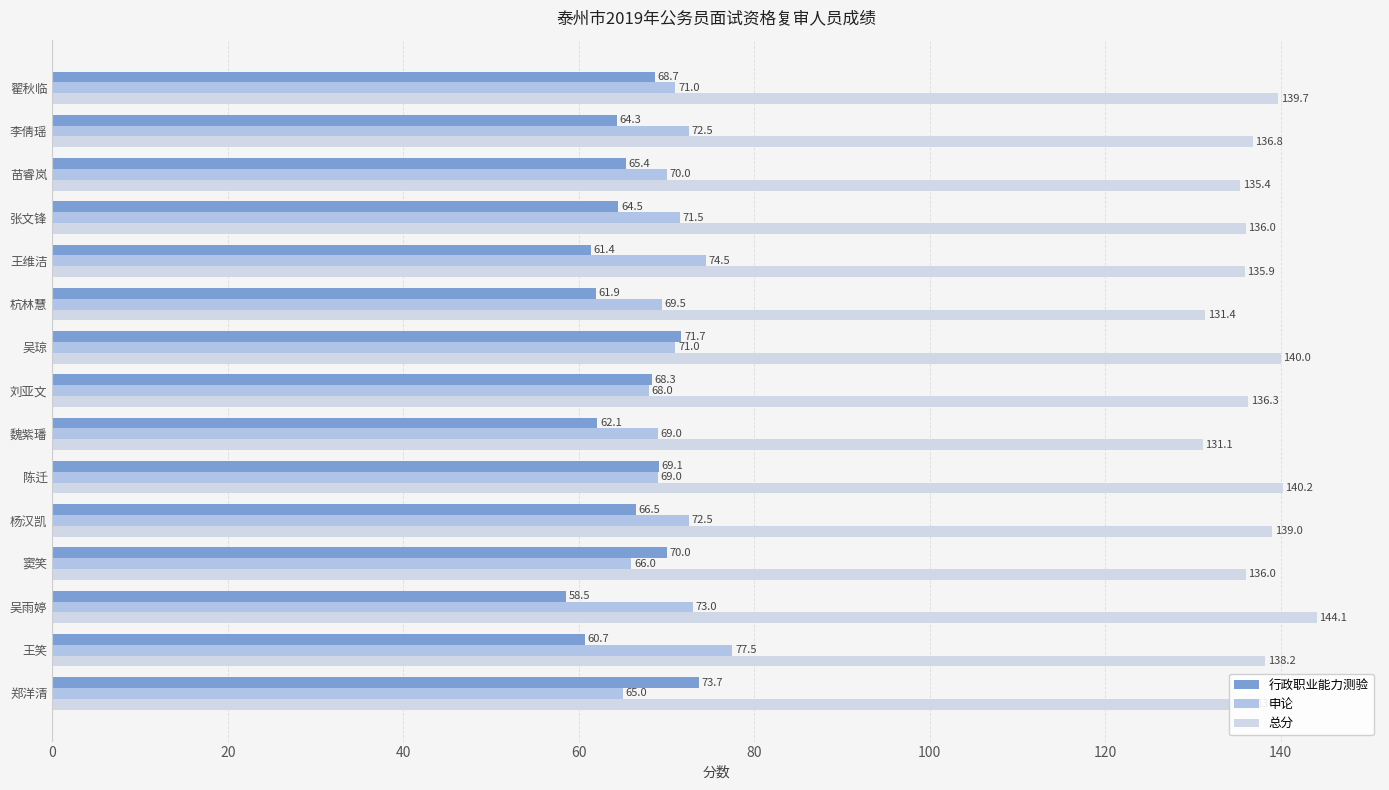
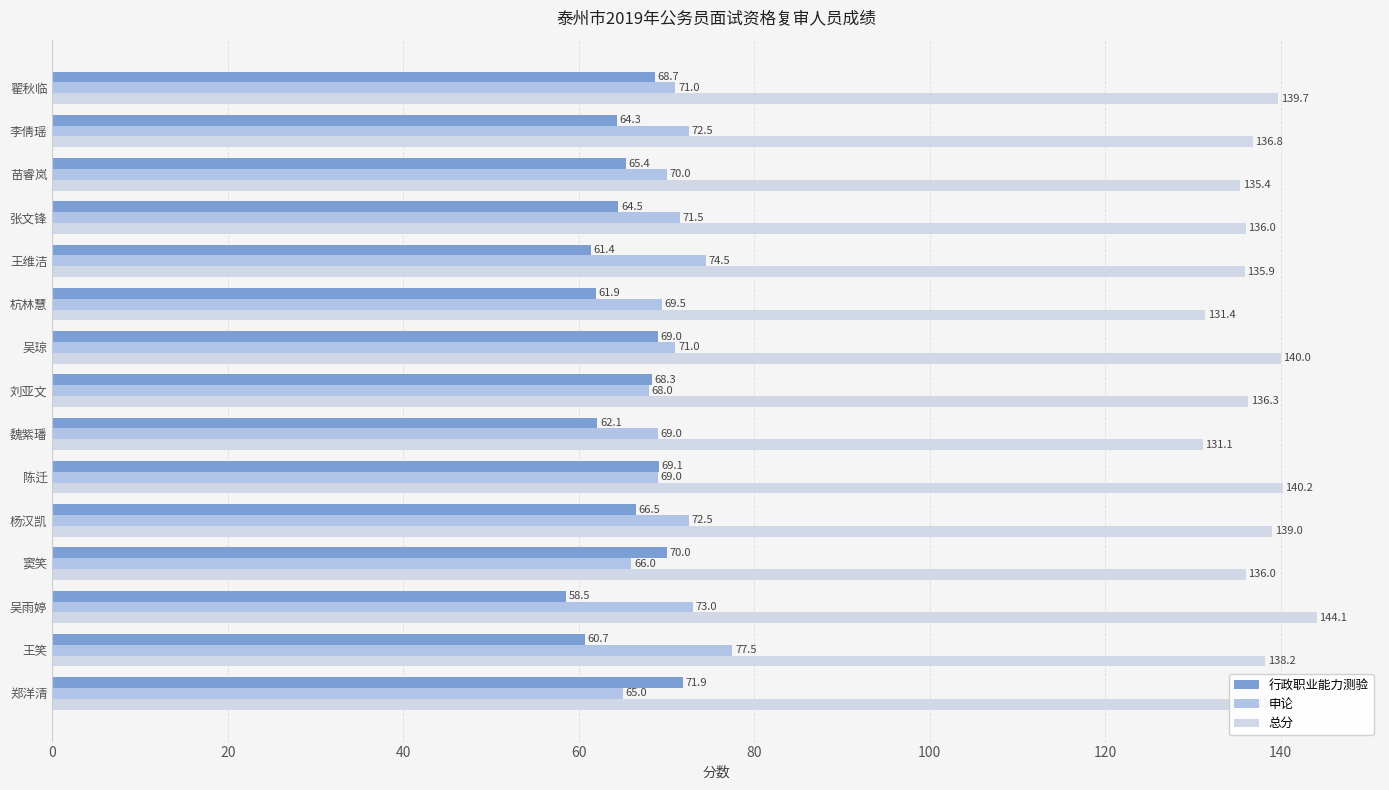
行政职业能力测验, 吴琼: 71.7 -> 69.0
行政职业能力测验, 郑洋清: 73.7 -> 71.9
